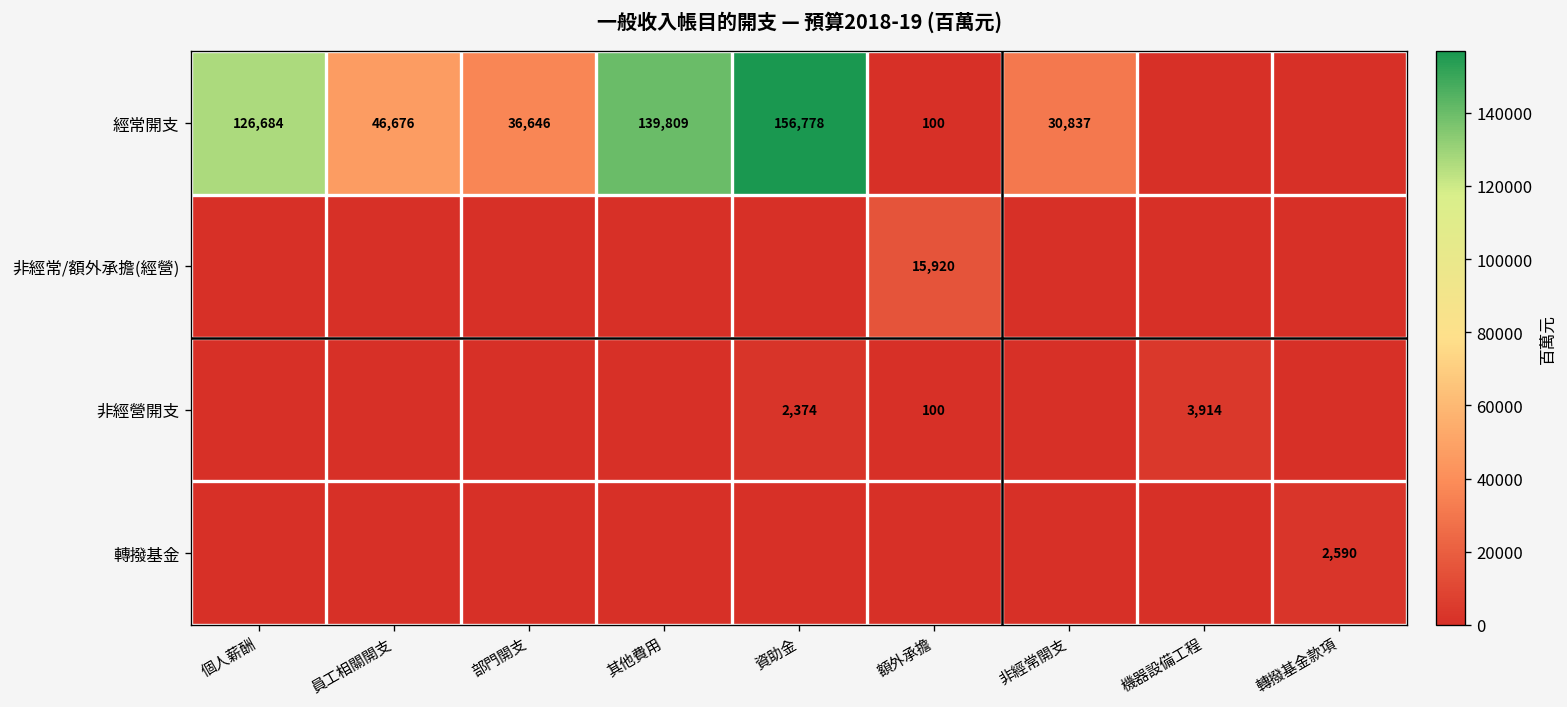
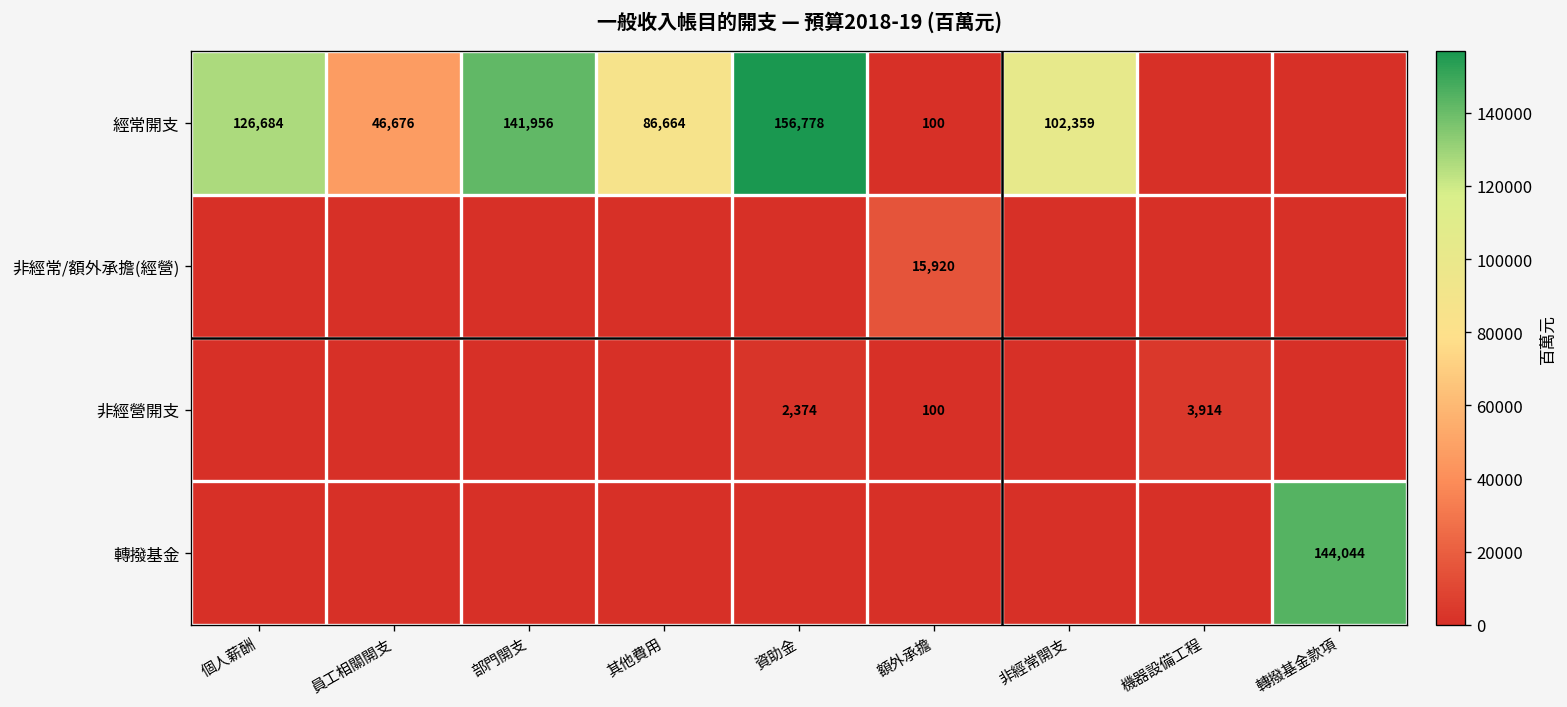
經常開支, 部門開支: 36,646 -> 141,956
經常開支, 其他費用: 139,809 -> 86,664
經常開支, 非經常開支: 30,837 -> 102,359
轉撥基金, 轉撥基金款項: 2,590 -> 144,044
